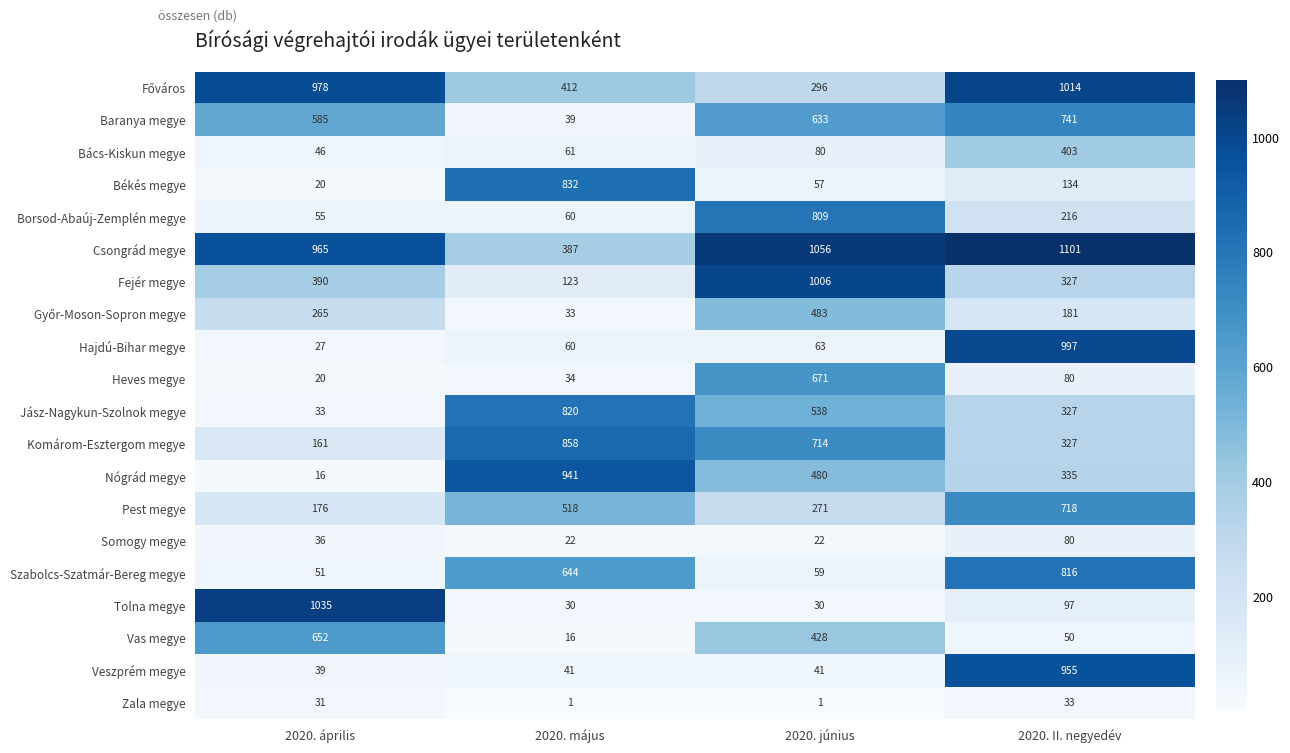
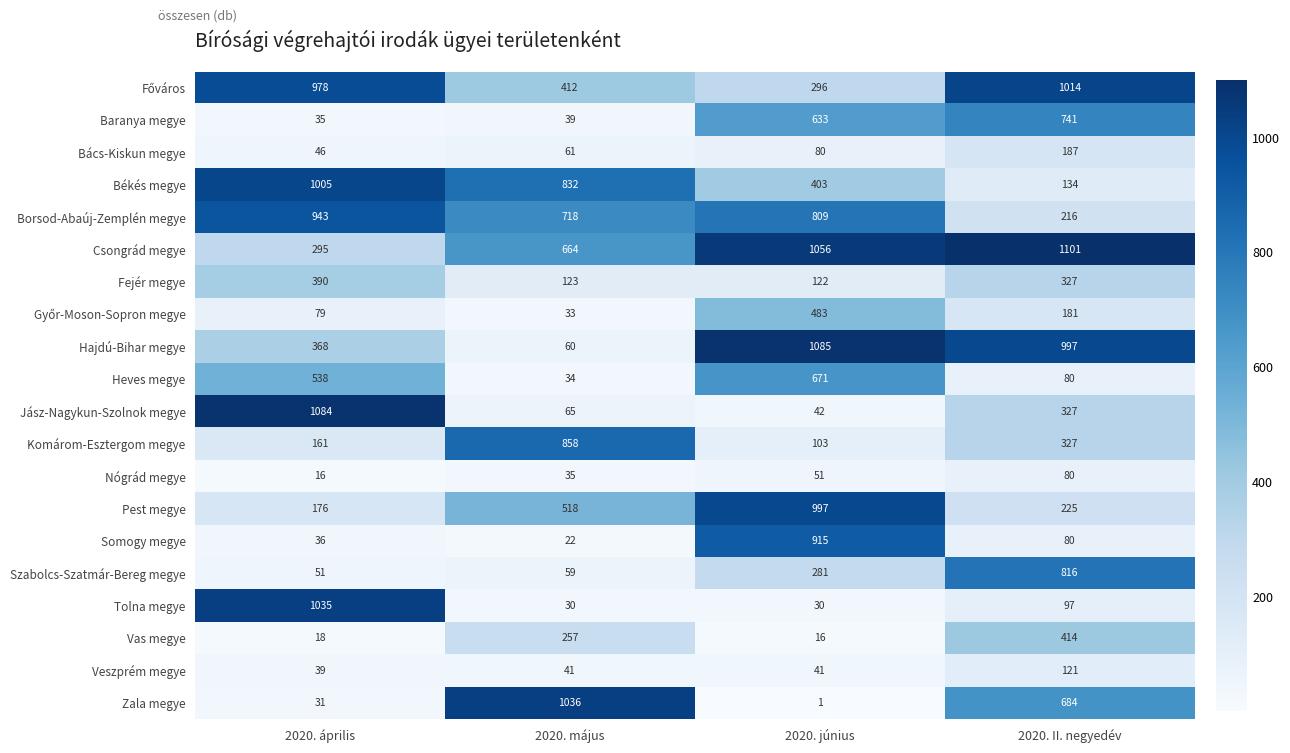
Baranya megye, 2020. április: 585 -> 35
Bács-Kiskun megye, 2020. II. negyedév: 403 -> 187
Békés megye, 2020. április: 20 -> 1005
Békés megye, 2020. június: 57 -> 403
Borsod-Abaúj-Zemplén megye, 2020. április: 55 -> 943
Borsod-Abaúj-Zemplén megye, 2020. május: 60 -> 718
Csongrád megye, 2020. április: 965 -> 295
Csongrád megye, 2020. május: 387 -> 664
Fejér megye, 2020. június: 1006 -> 122
Győr-Moson-Sopron megye, 2020. április: 265 -> 79
Hajdú-Bihar megye, 2020. április: 27 -> 368
Hajdú-Bihar megye, 2020. június: 63 -> 1085
Heves megye, 2020. április: 20 -> 538
Jász-Nagykun-Szolnok megye, 2020. április: 33 -> 1084
Jász-Nagykun-Szolnok megye, 2020. május: 820 -> 65
Jász-Nagykun-Szolnok megye, 2020. június: 538 -> 42
Komárom-Esztergom megye, 2020. június: 714 -> 103
Nógrád megye, 2020. május: 941 -> 35
Nógrád megye, 2020. június: 480 -> 51
Nógrád megye, 2020. II. negyedév: 335 -> 80
Pest megye, 2020. június: 271 -> 997
Pest megye, 2020. II. negyedév: 718 -> 225
Somogy megye, 2020. június: 22 -> 915
Szabolcs-Szatmár-Bereg megye, 2020. május: 644 -> 59
Szabolcs-Szatmár-Bereg megye, 2020. június: 59 -> 281
Vas megye, 2020. április: 652 -> 18
Vas megye, 2020. május: 16 -> 257
Vas megye, 2020. június: 428 -> 16
Vas megye, 2020. II. negyedév: 50 -> 414
Veszprém megye, 2020. II. negyedév: 955 -> 121
Zala megye, 2020. május: 1 -> 1036
Zala megye, 2020. II. negyedév: 33 -> 684
